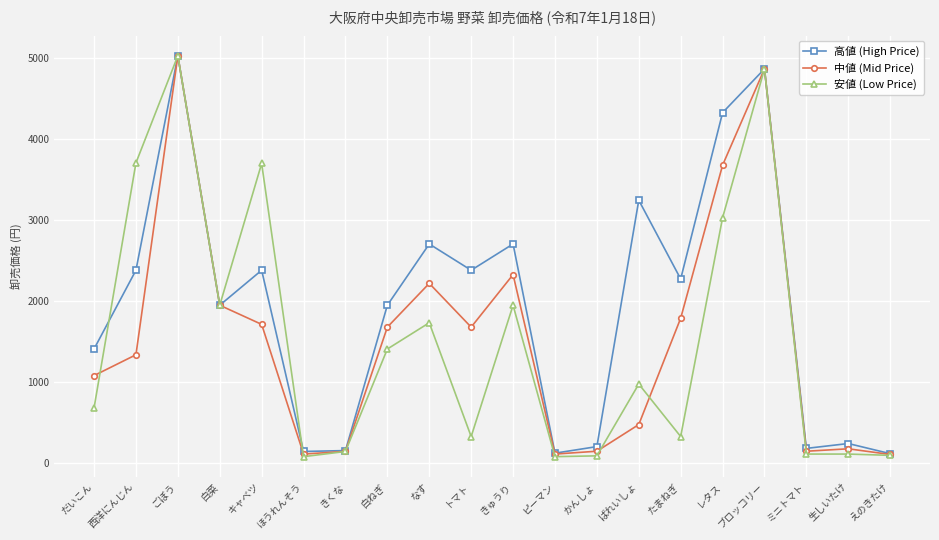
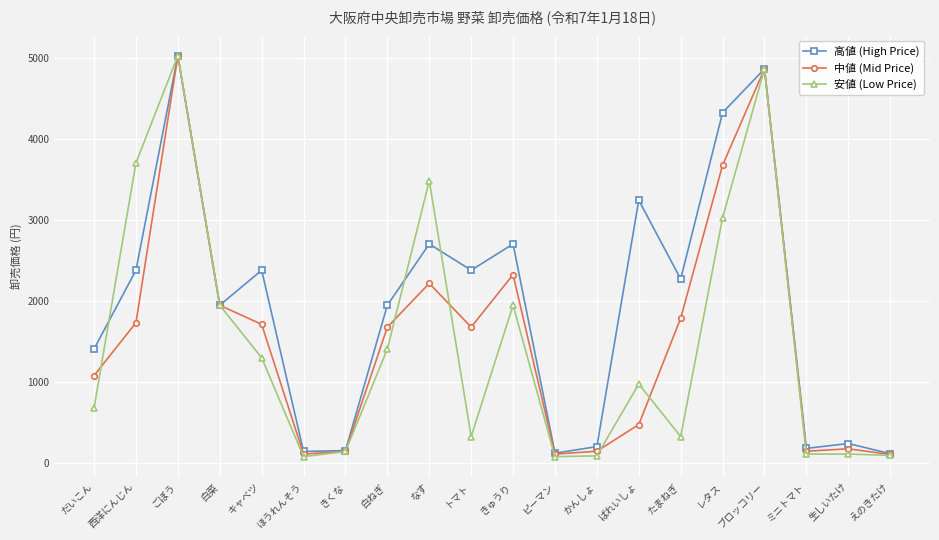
中値 (Mid Price), 西洋にんじん: 1300 -> 1700
安値 (Low Price), キャベツ: 3700 -> 1300
安値 (Low Price), なす: 1700 -> 3500
